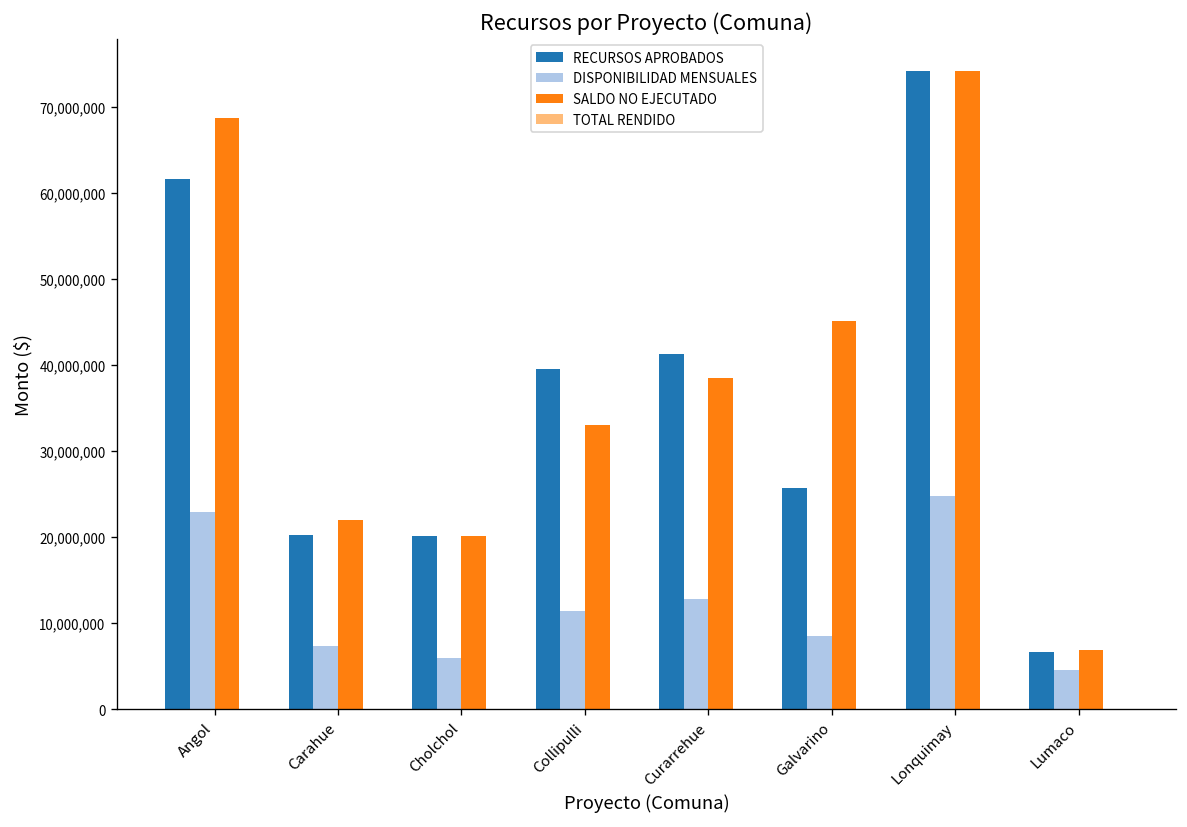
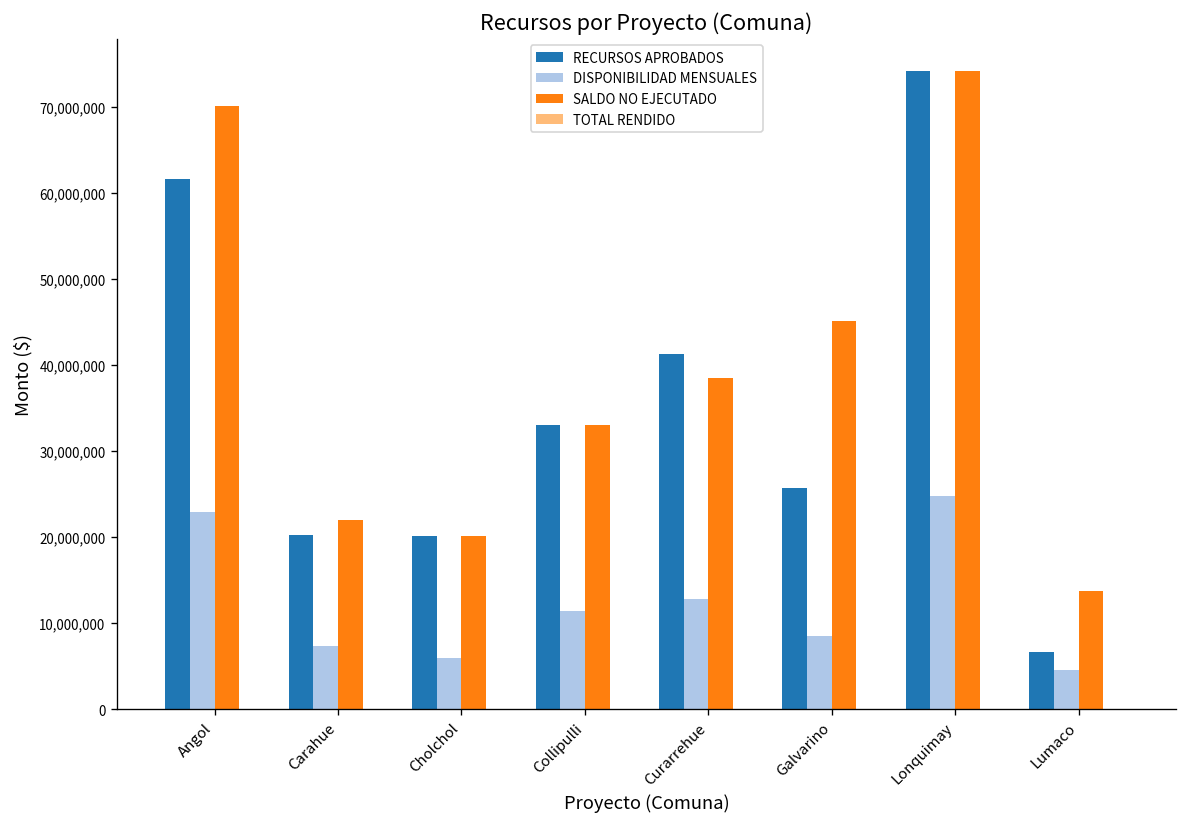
SALDO NO EJECUTADO, Angol: 69,000,000 -> 70,000,000
RECURSOS APROBADOS, Collipulli: 40,000,000 -> 33,000,000
SALDO NO EJECUTADO, Lumaco: 7,000,000 -> 14,000,000
